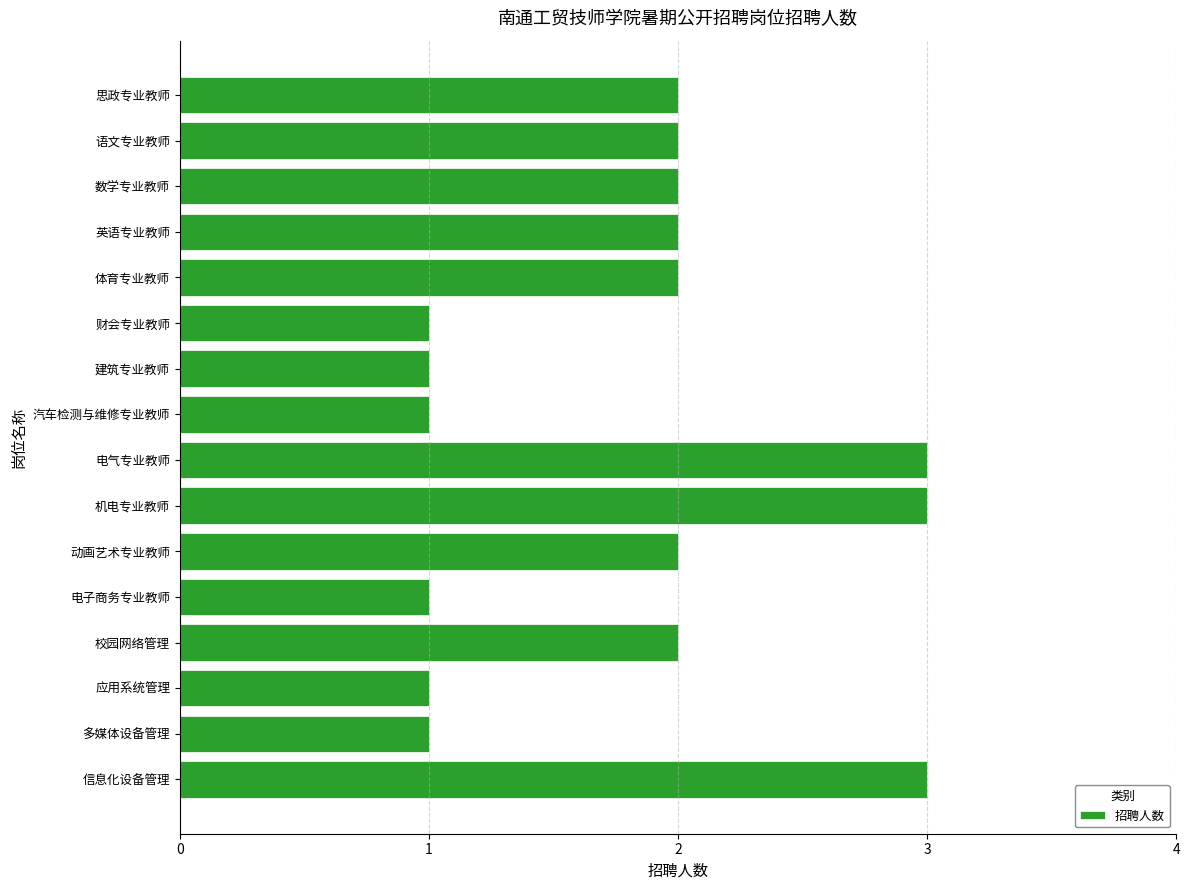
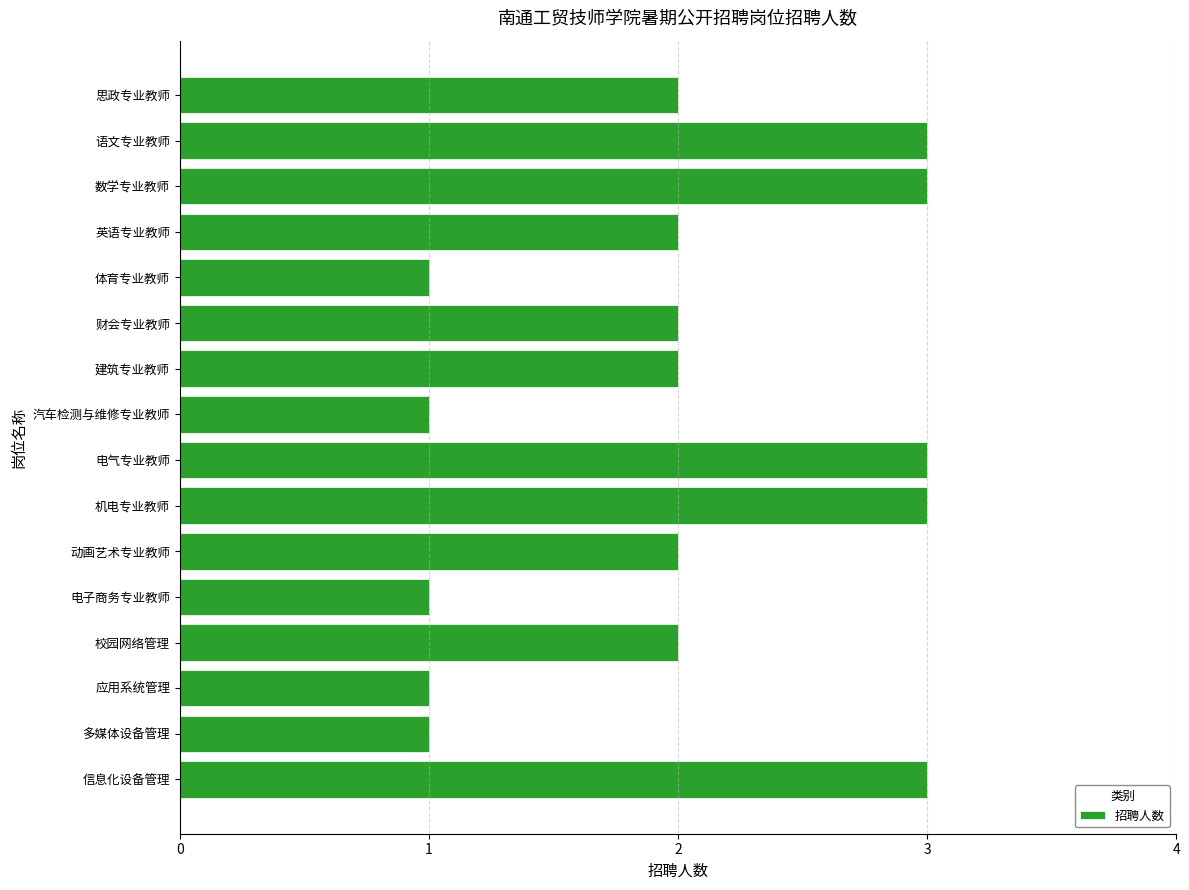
语文专业教师: 2 -> 3
数学专业教师: 2 -> 3
体育专业教师: 2 -> 1
财会专业教师: 1 -> 2
建筑专业教师: 1 -> 2
